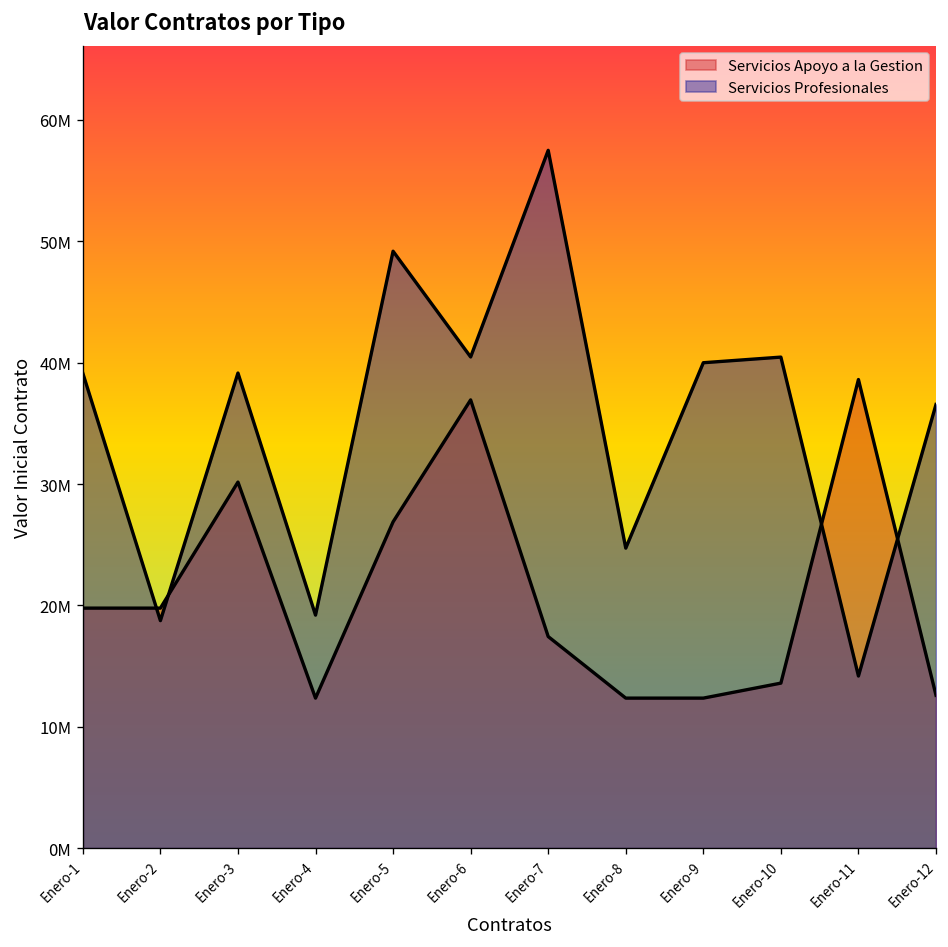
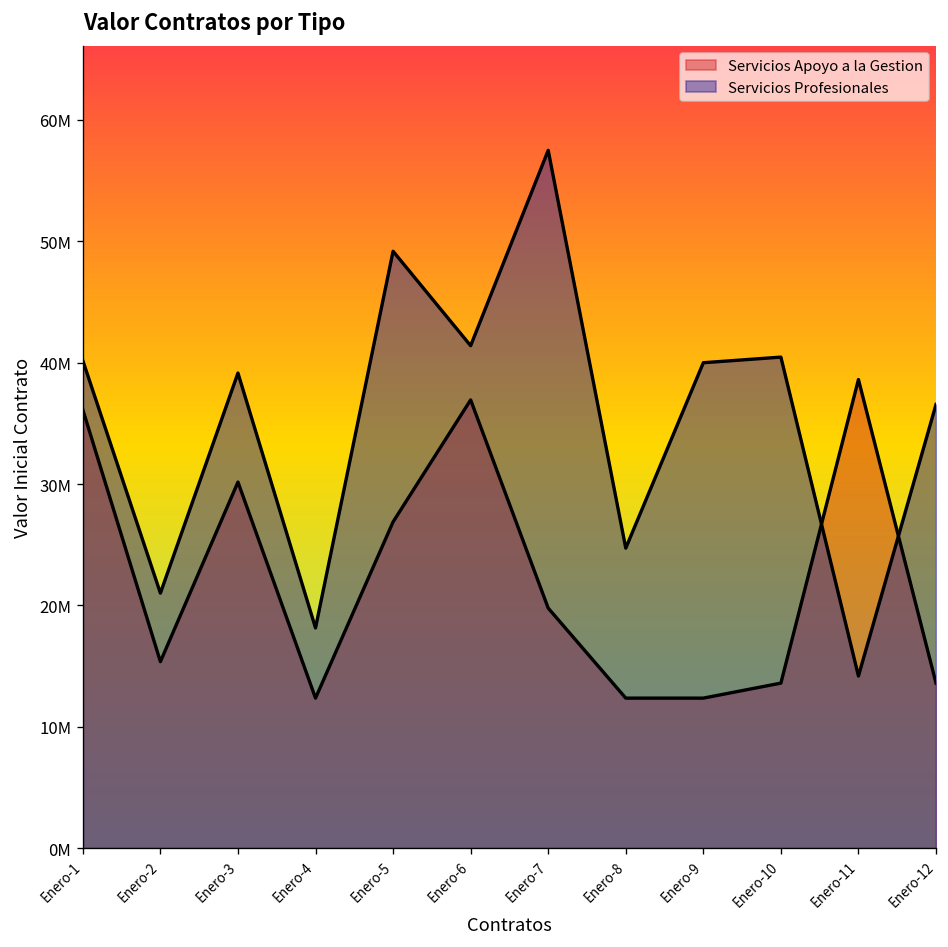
Servicios Apoyo a la Gestion, Enero-1: 19800000 -> 36100000
Servicios Profesionales, Enero-1: 39100000 -> 40200000
Servicios Apoyo a la Gestion, Enero-2: 19800000 -> 15400000
Servicios Profesionales, Enero-2: 18700000 -> 21000000
Servicios Profesionales, Enero-4: 19200000 -> 18100000
Servicios Profesionales, Enero-6: 40500000 -> 41400000
Servicios Apoyo a la Gestion, Enero-7: 17400000 -> 19800000
Servicios Apoyo a la Gestion, Enero-12: 12600000 -> 13600000
